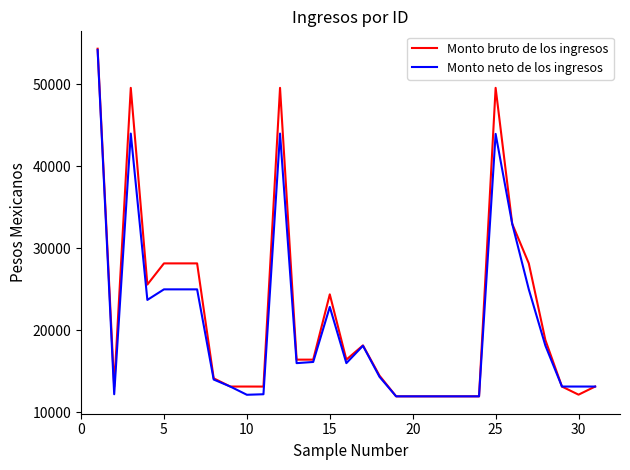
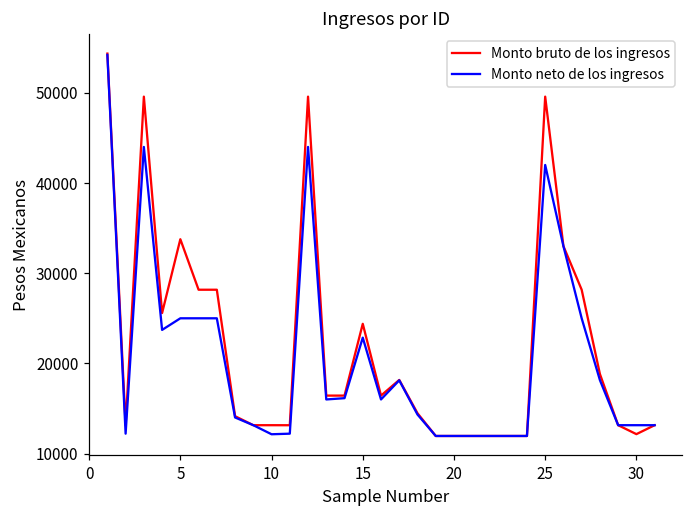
Monto bruto de los ingresos, 5: 28000 -> 34000
Monto neto de los ingresos, 25: 44000 -> 42000
